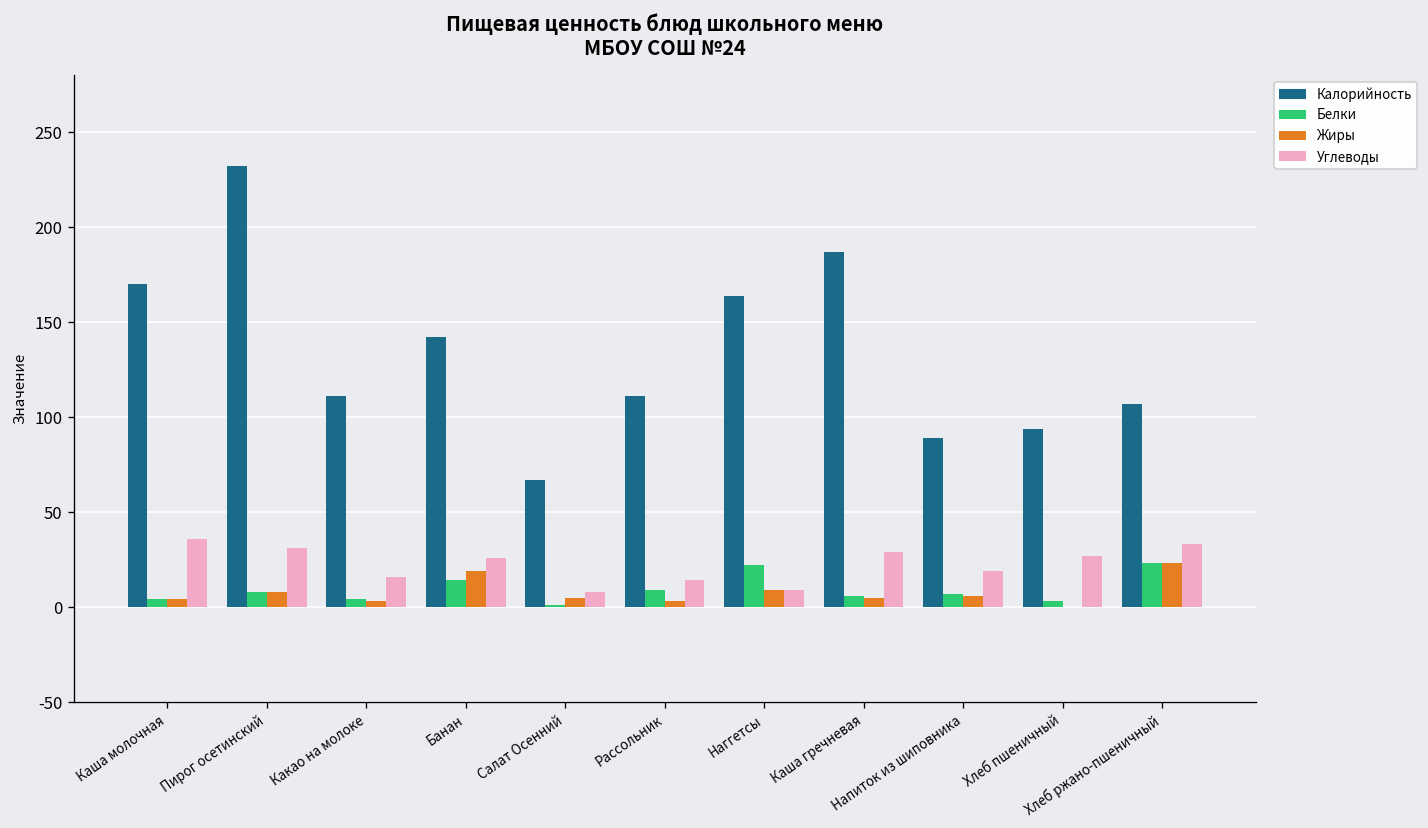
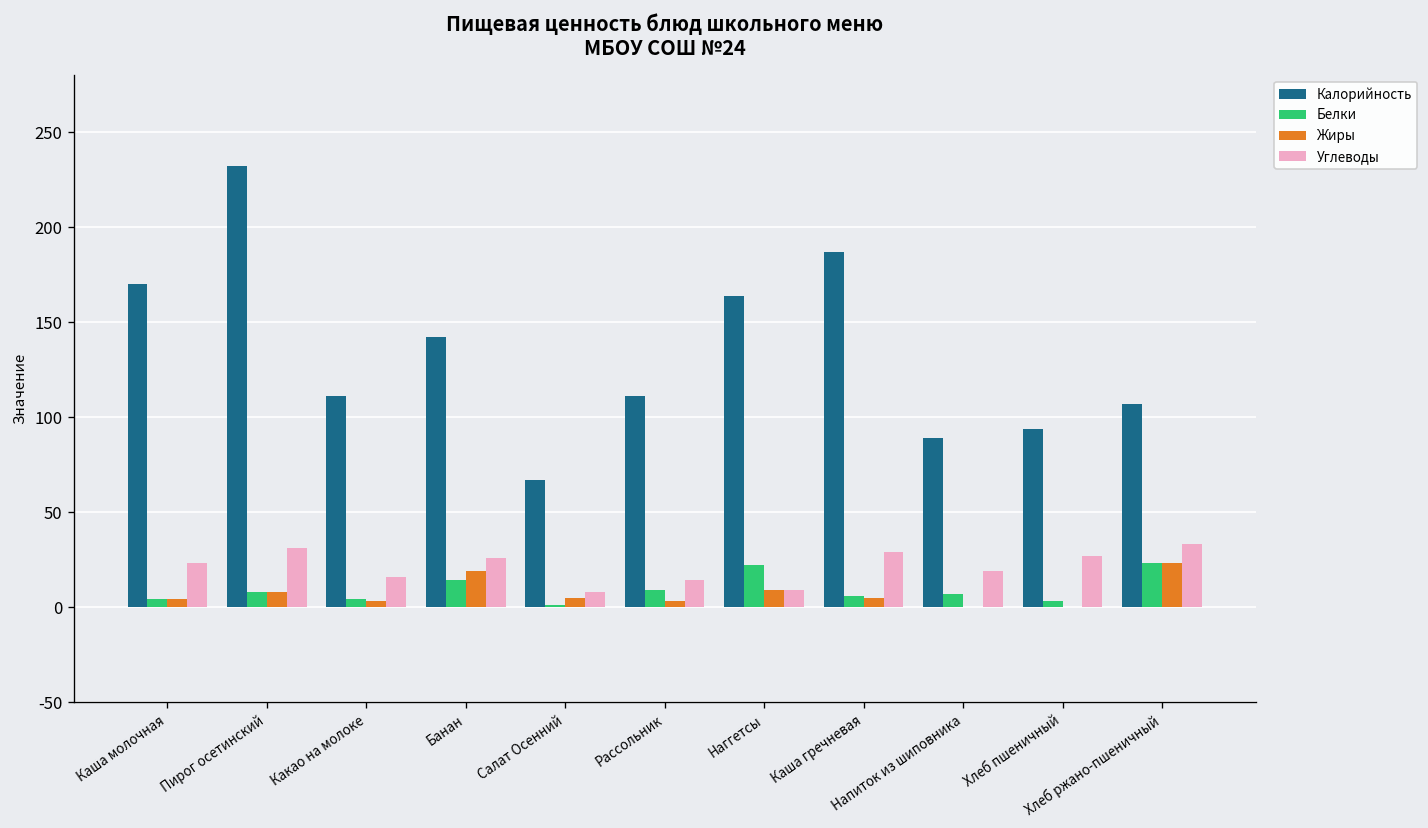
Углеводы, Каша молочная: 36 -> 23
Жиры, Напиток из шиповника: 6 -> 0
